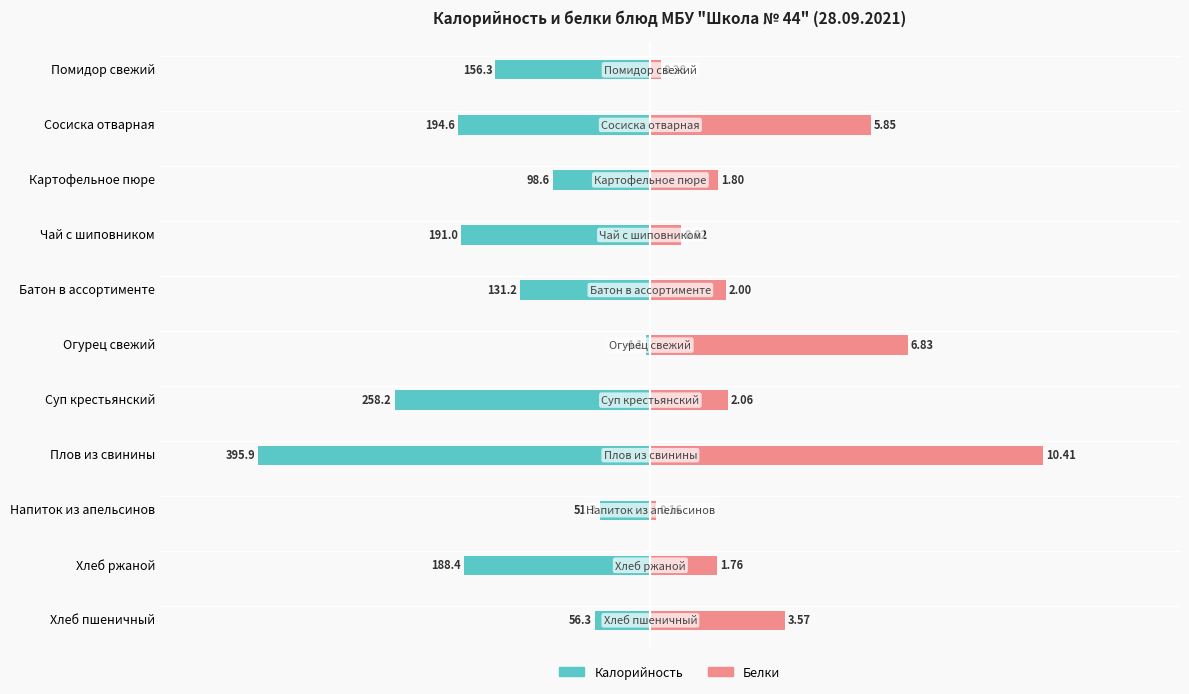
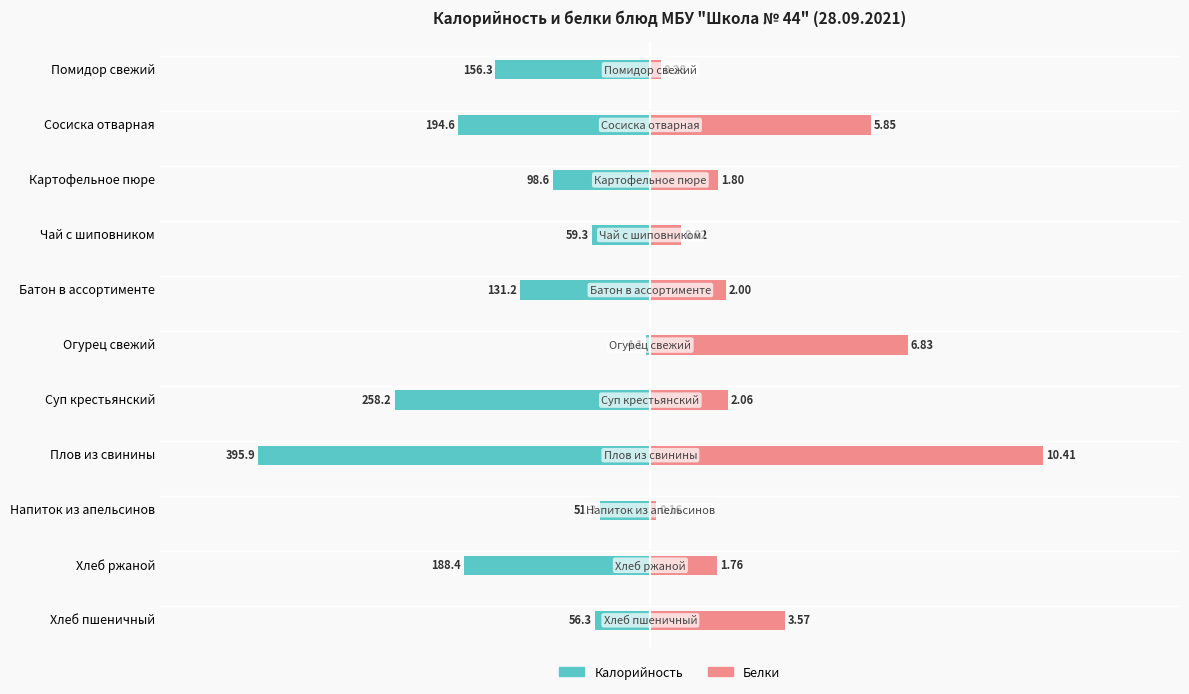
Калорийность, Чай с шиповником: 191.0 -> 59.3
